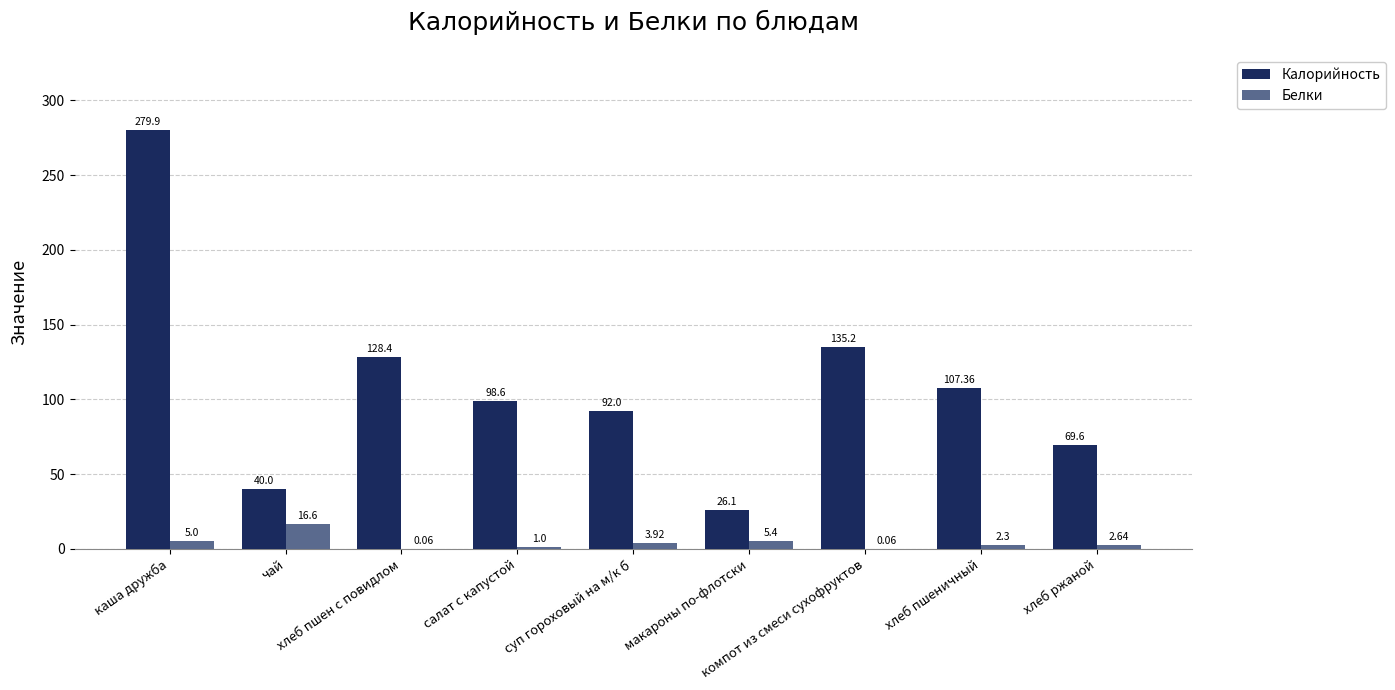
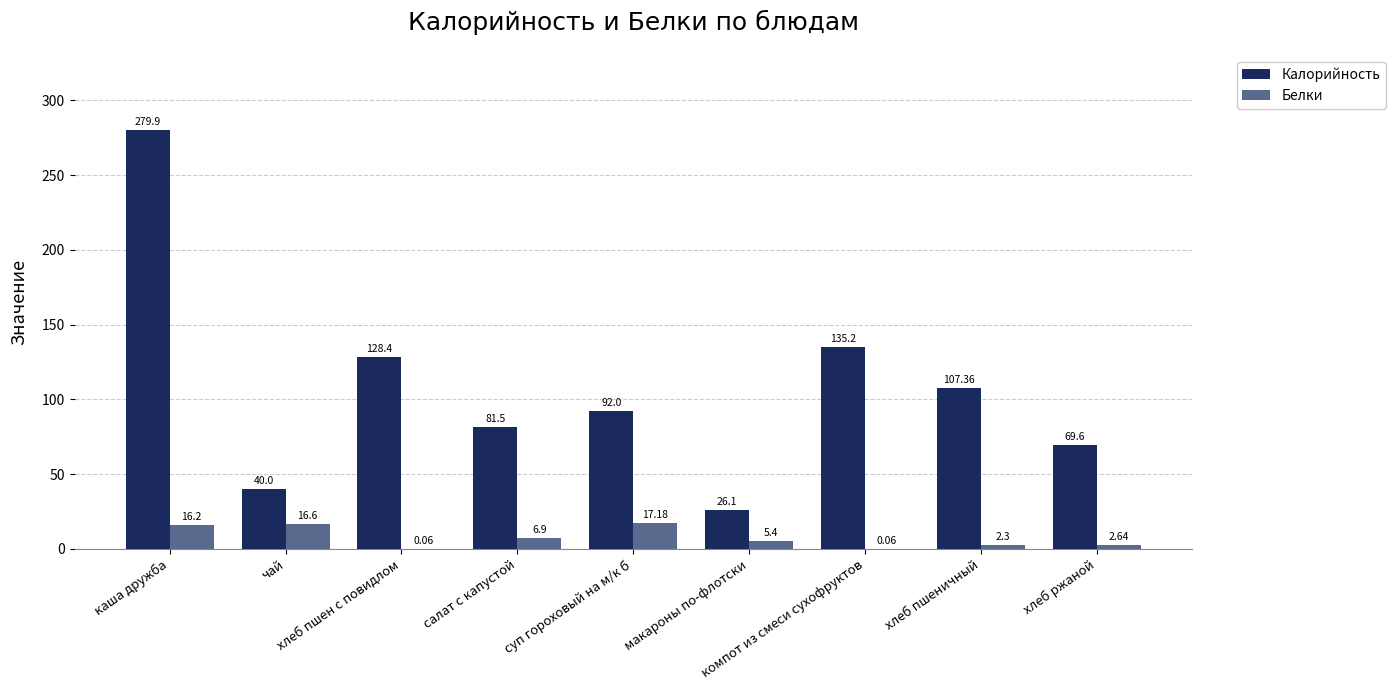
Белки, каша дружба: 5.0 -> 16.2
Калорийность, салат с капустой: 98.6 -> 81.5
Белки, салат с капустой: 1.0 -> 6.9
Белки, суп гороховый на м/к б: 3.92 -> 17.18
